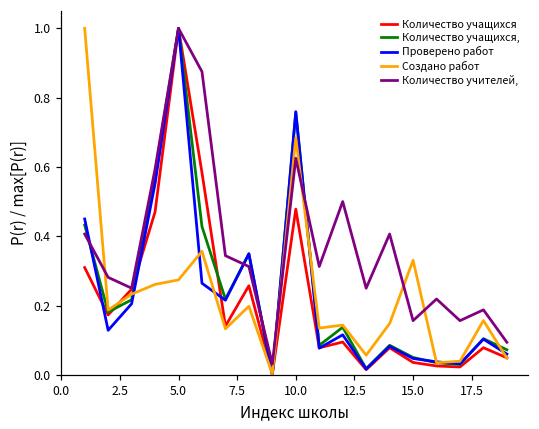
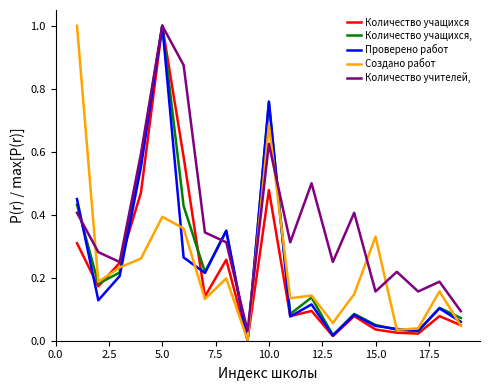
Создано работ, 5.0: 0.27 -> 0.39
